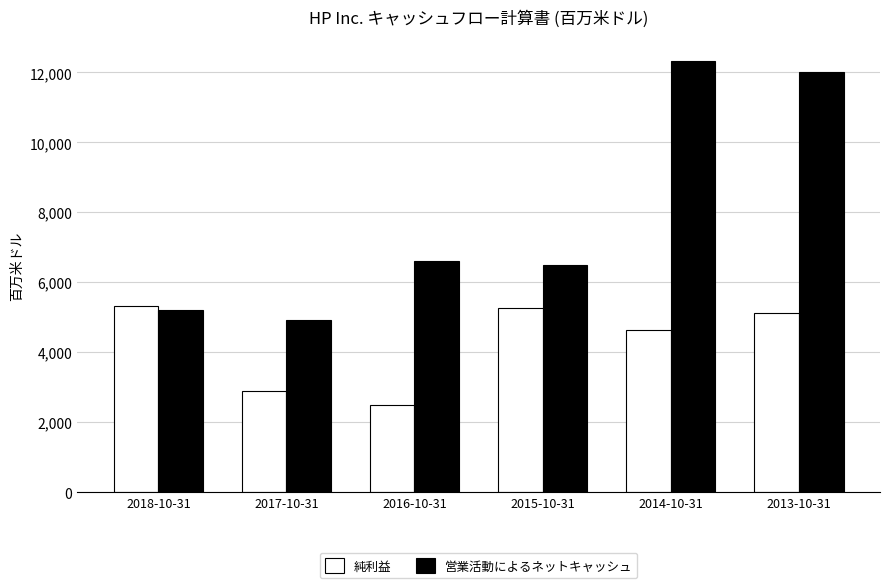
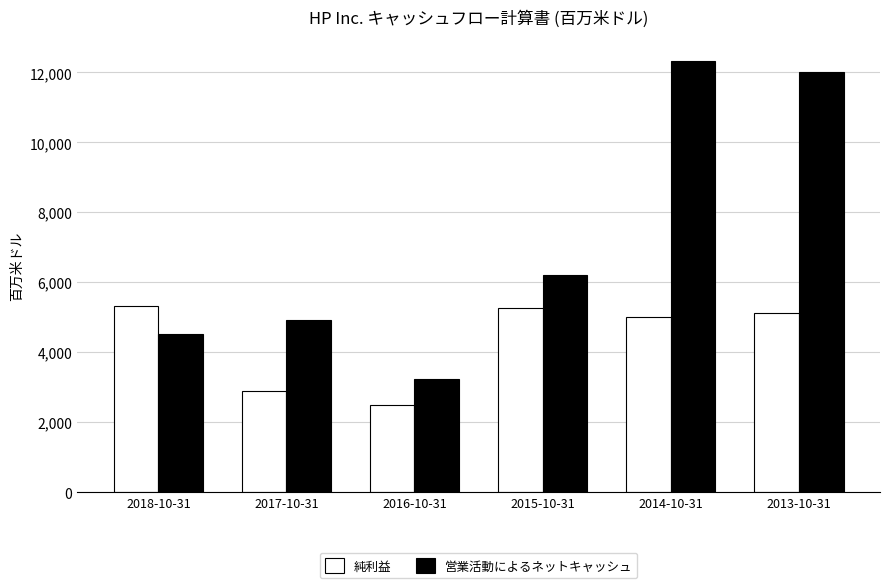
営業活動によるネットキャッシュ, 2018-10-31: 5,200 -> 4,500
営業活動によるネットキャッシュ, 2016-10-31: 6,600 -> 3,200
営業活動によるネットキャッシュ, 2015-10-31: 6,500 -> 6,200
純利益, 2014-10-31: 4,600 -> 5,000
